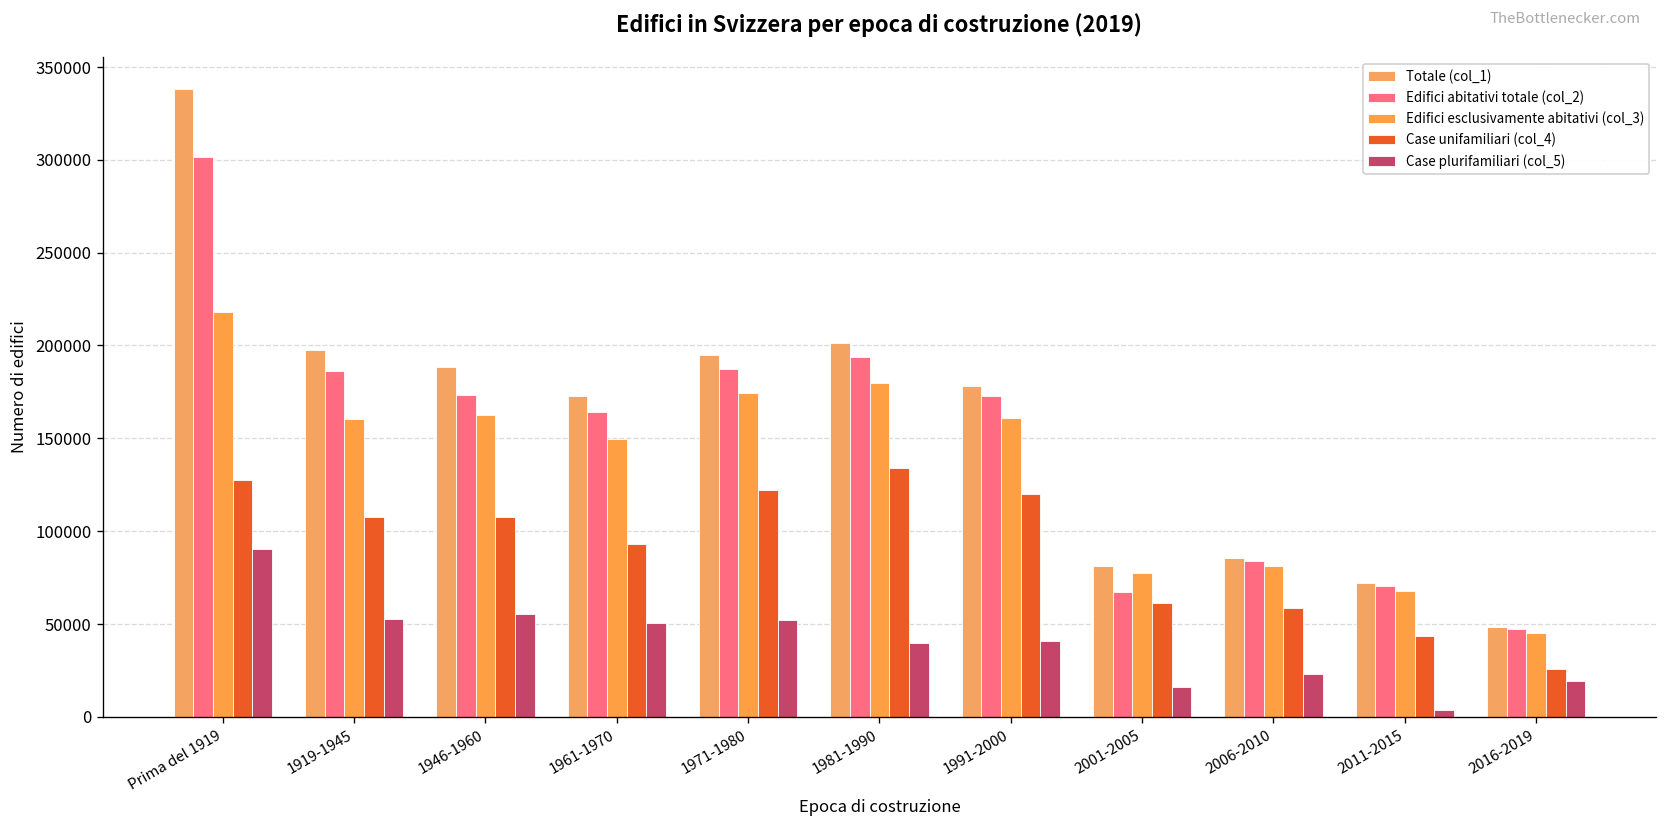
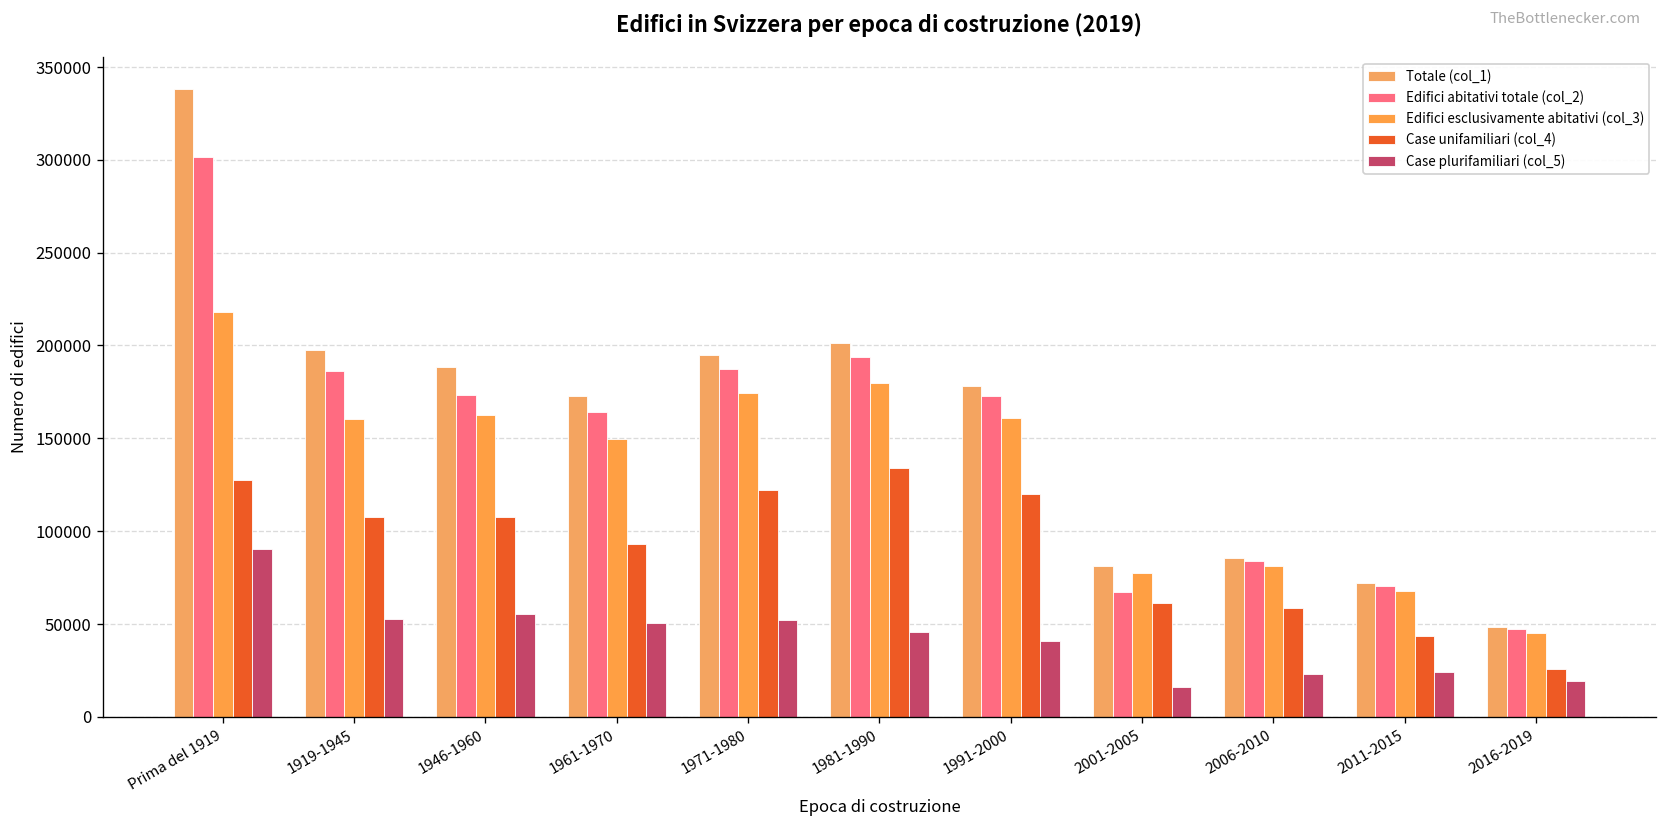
Case plurifamiliari (col_5), 1981-1990: 40000 -> 46000
Case plurifamiliari (col_5), 2011-2015: 3000 -> 24000
